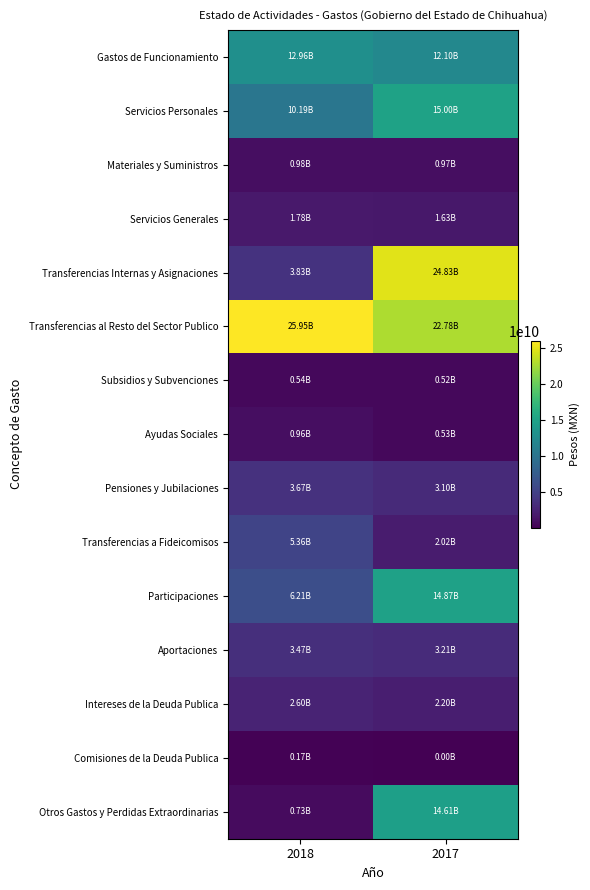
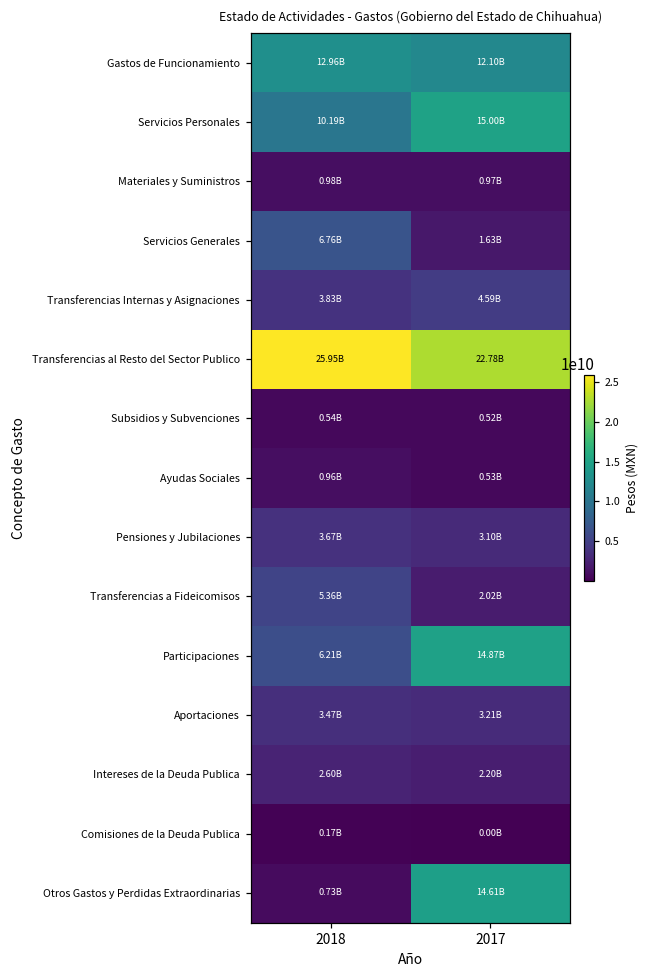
Servicios Generales, 2018: 1.78B -> 6.76B
Transferencias Internas y Asignaciones, 2017: 24.83B -> 4.59B
